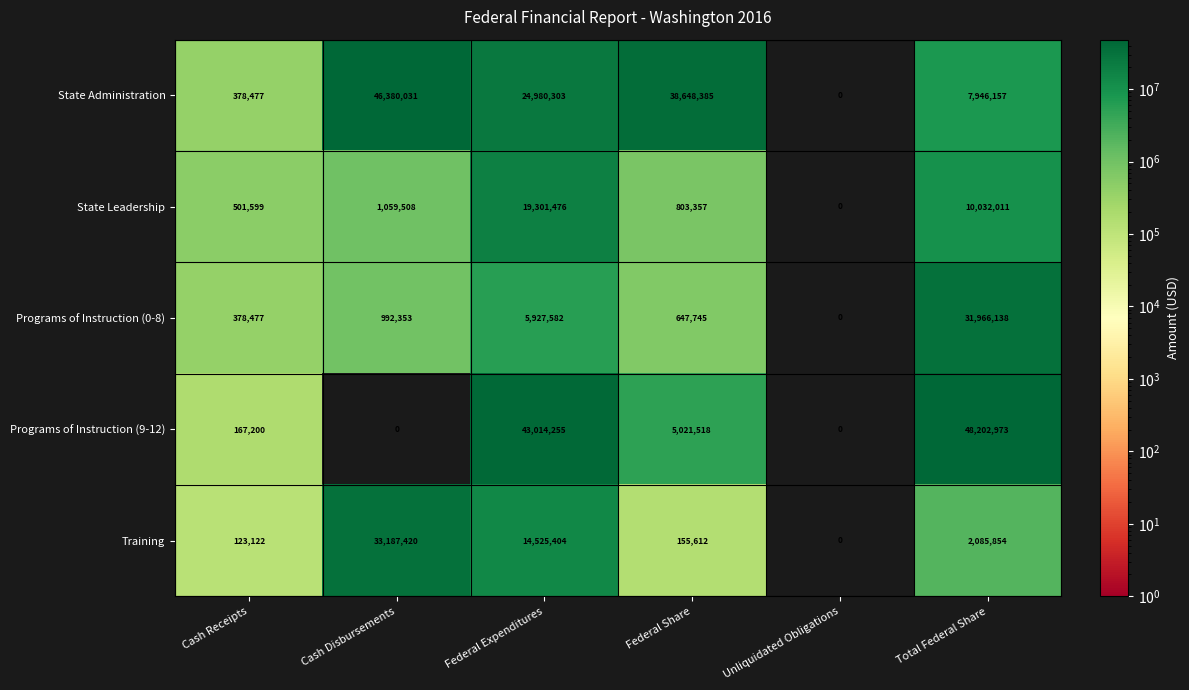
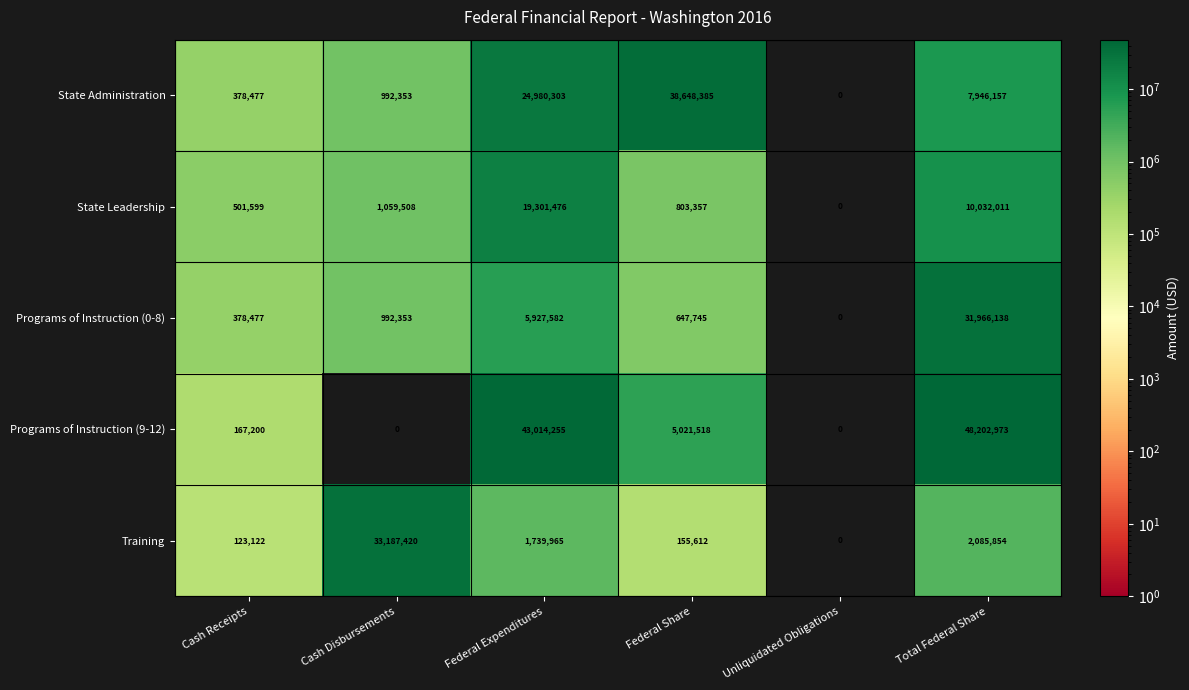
State Administration, Cash Disbursements: 46,380,031 -> 992,353
Training, Federal Expenditures: 14,525,404 -> 1,739,965
